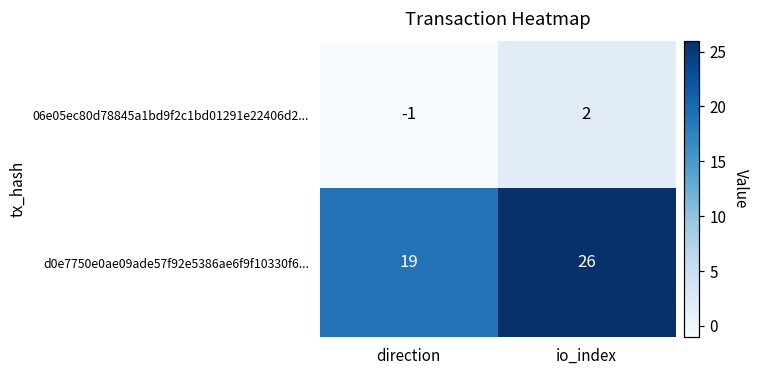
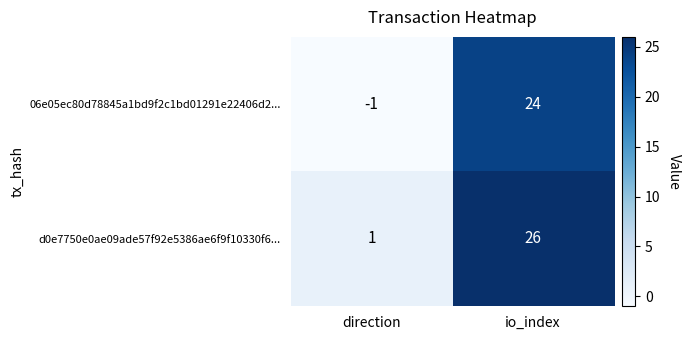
06e05ec80d78845a1bd9f2c1bd01291e22406d2..., io_index: 2 -> 24
d0e7750e0ae09ade57f92e5386ae6f9f10330f6..., direction: 19 -> 1
